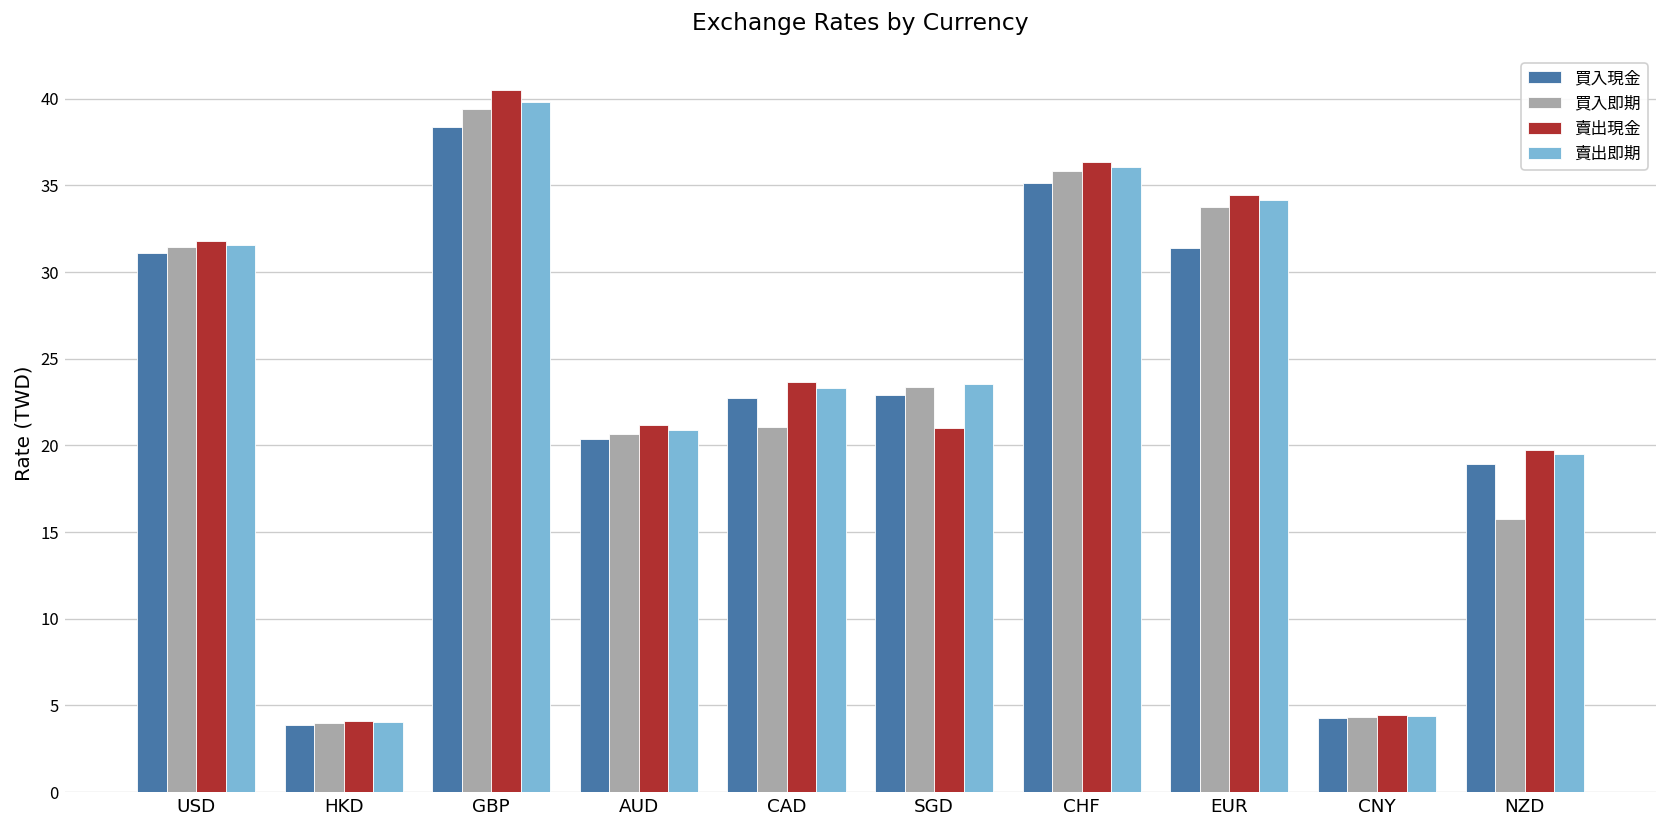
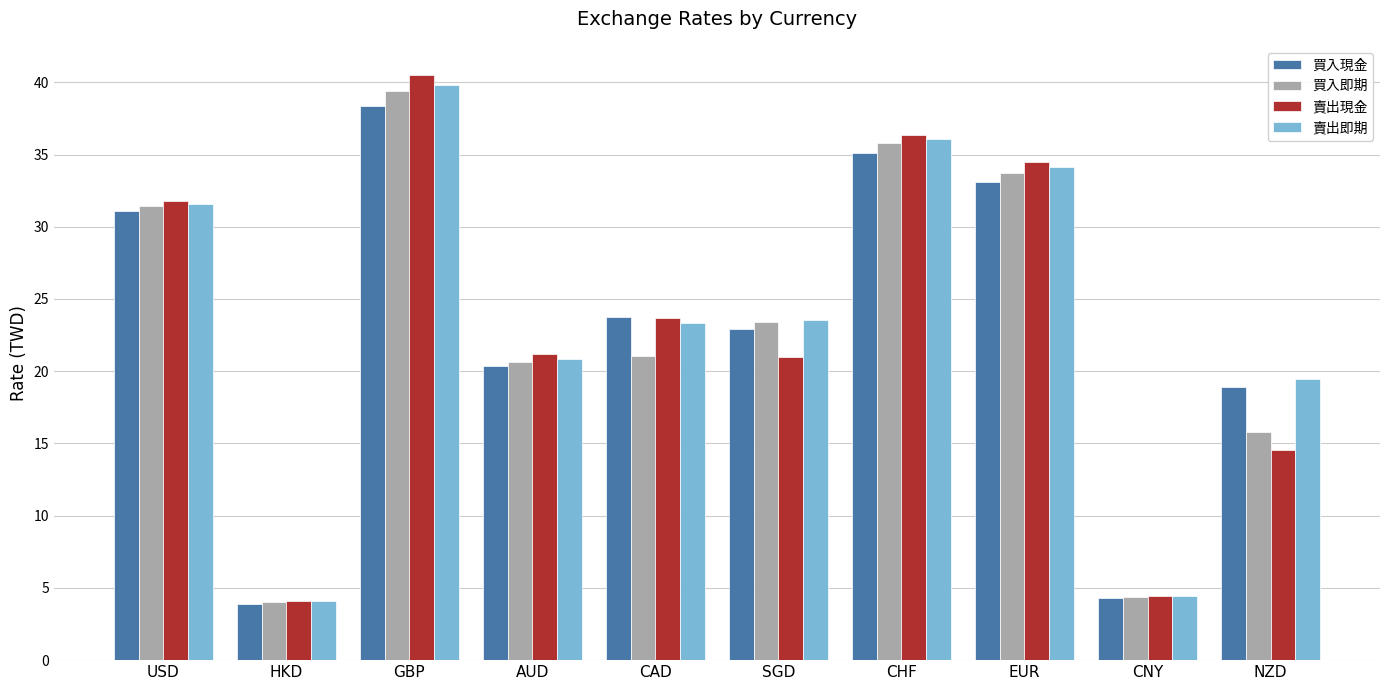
買入現金, CAD: 22.7 -> 23.8
買入現金, EUR: 31.4 -> 33.1
賣出現金, NZD: 19.8 -> 14.5
